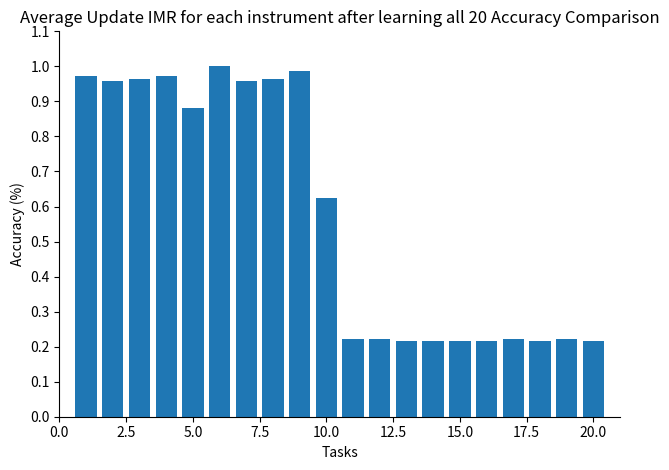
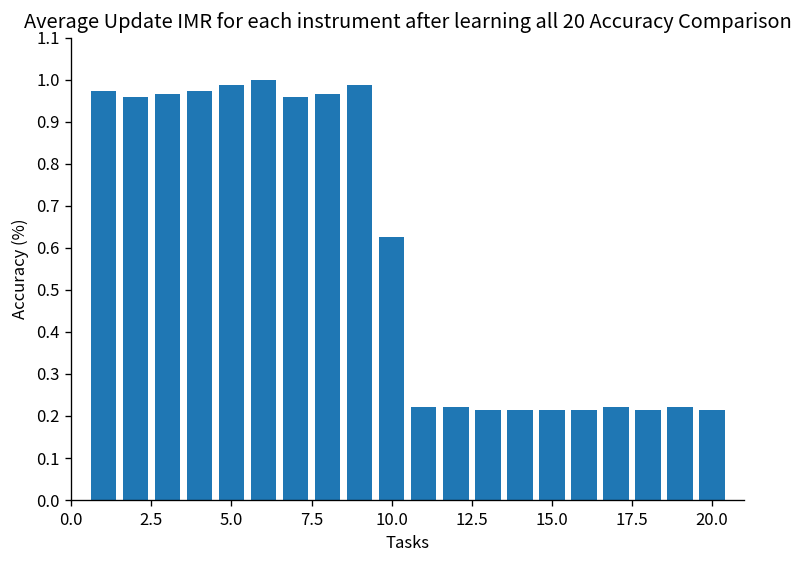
5.0: 0.88 -> 0.99
